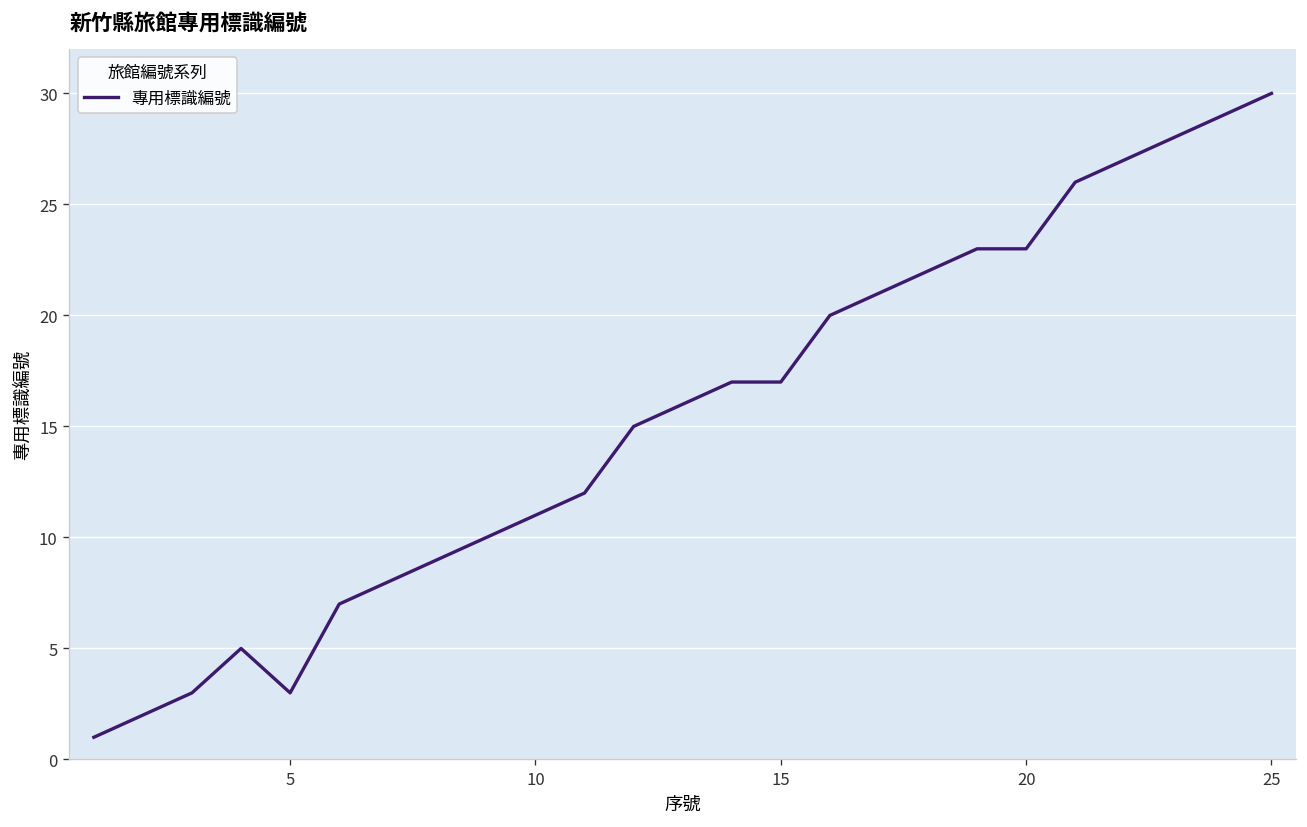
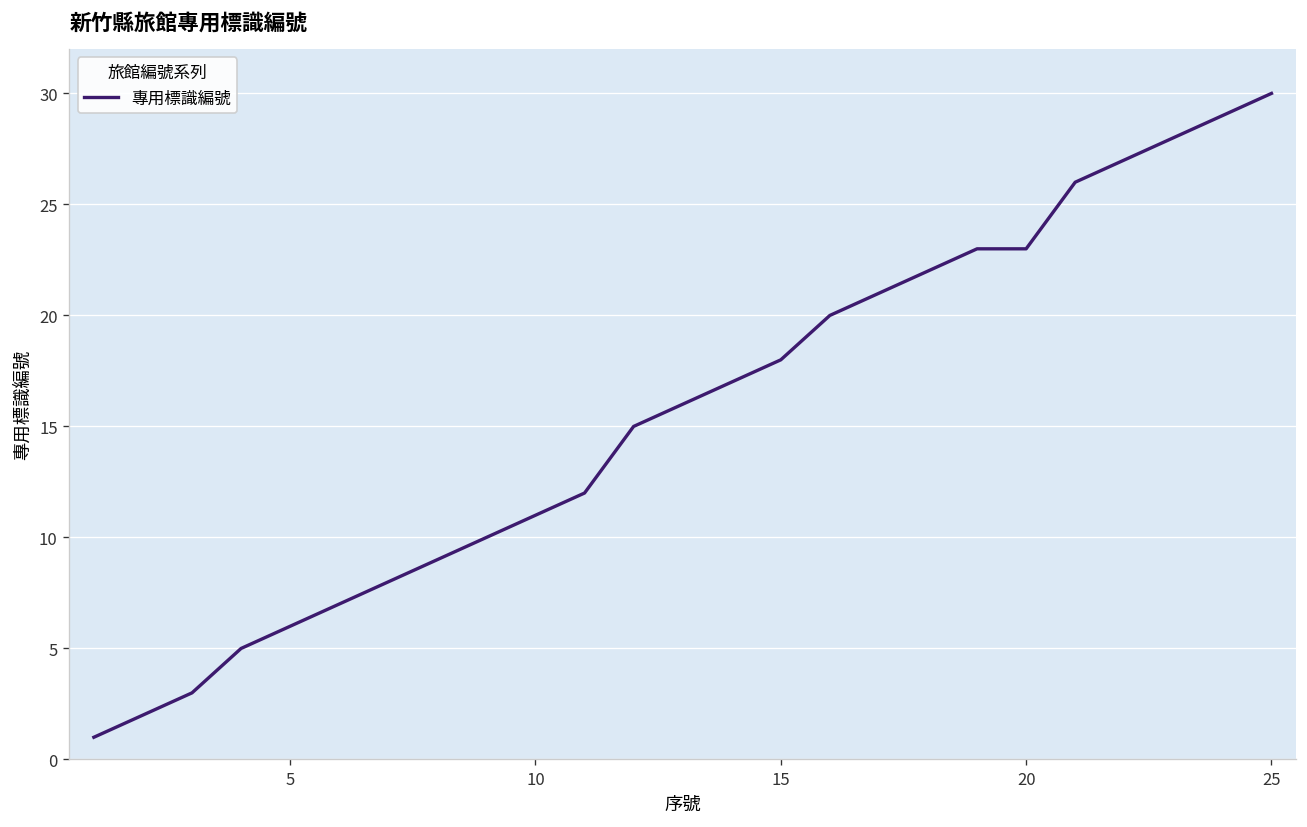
5: 3 -> 6
15: 17 -> 18
